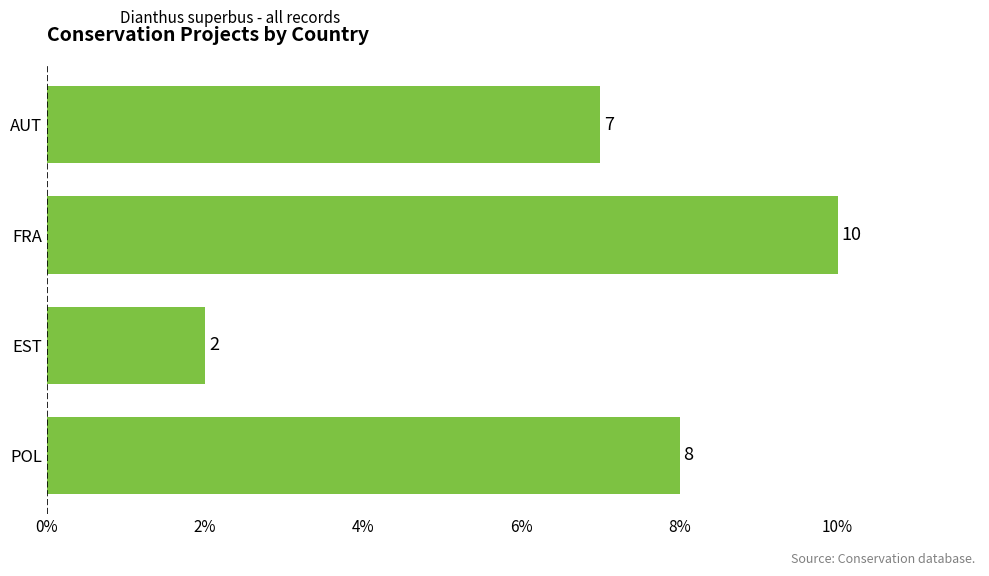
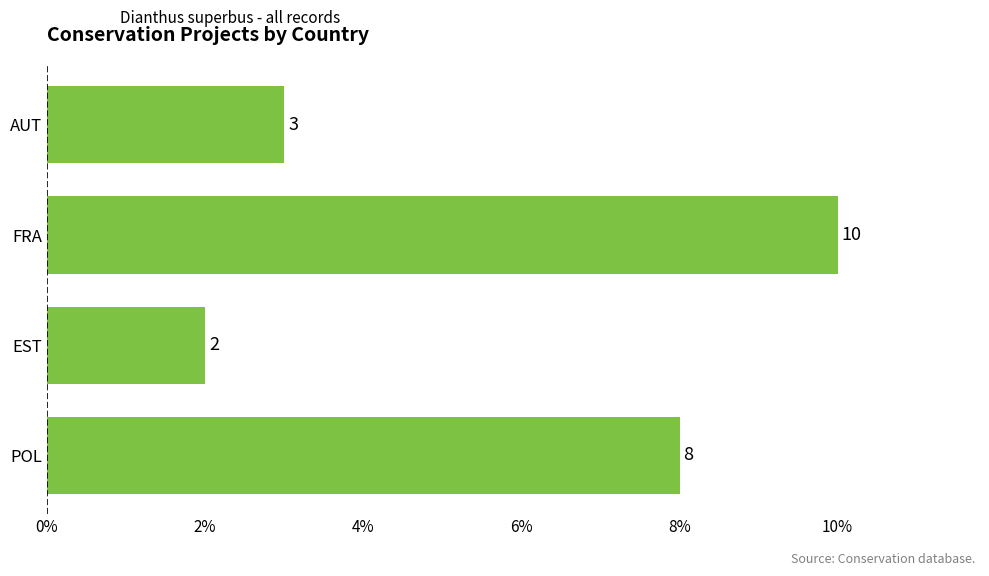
AUT: 7 -> 3
